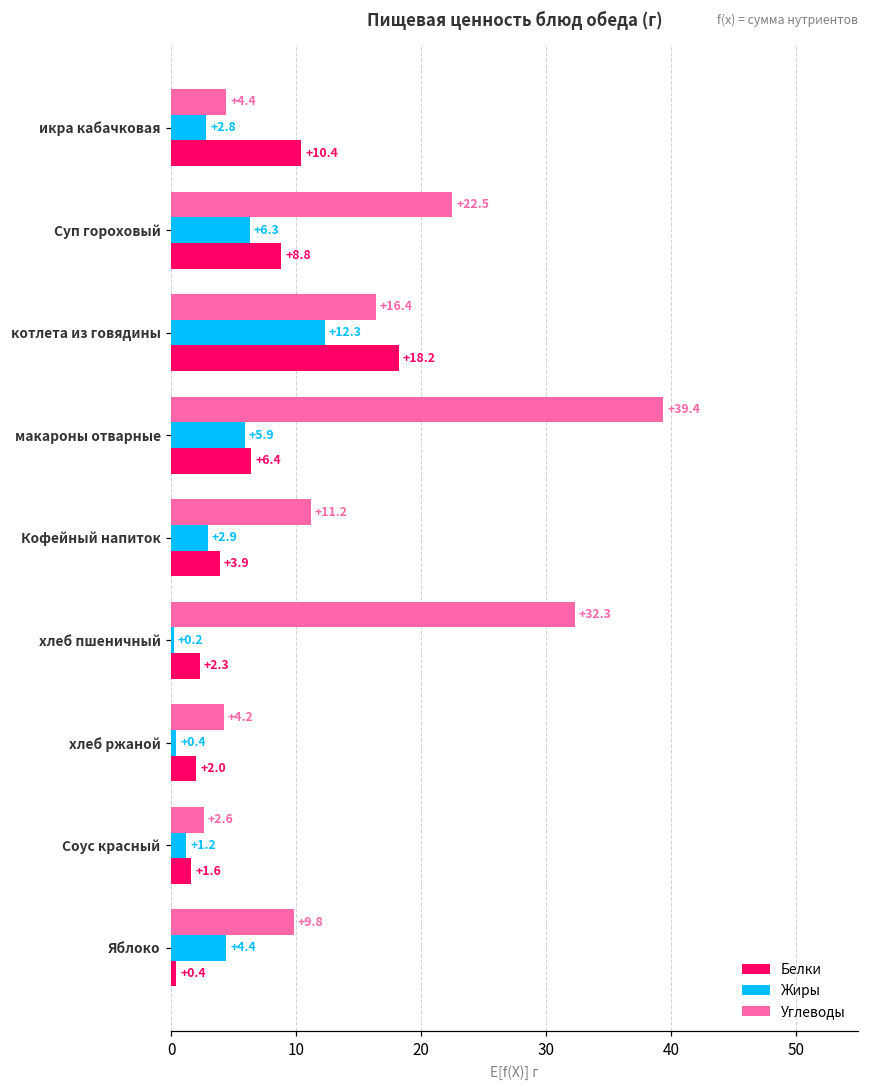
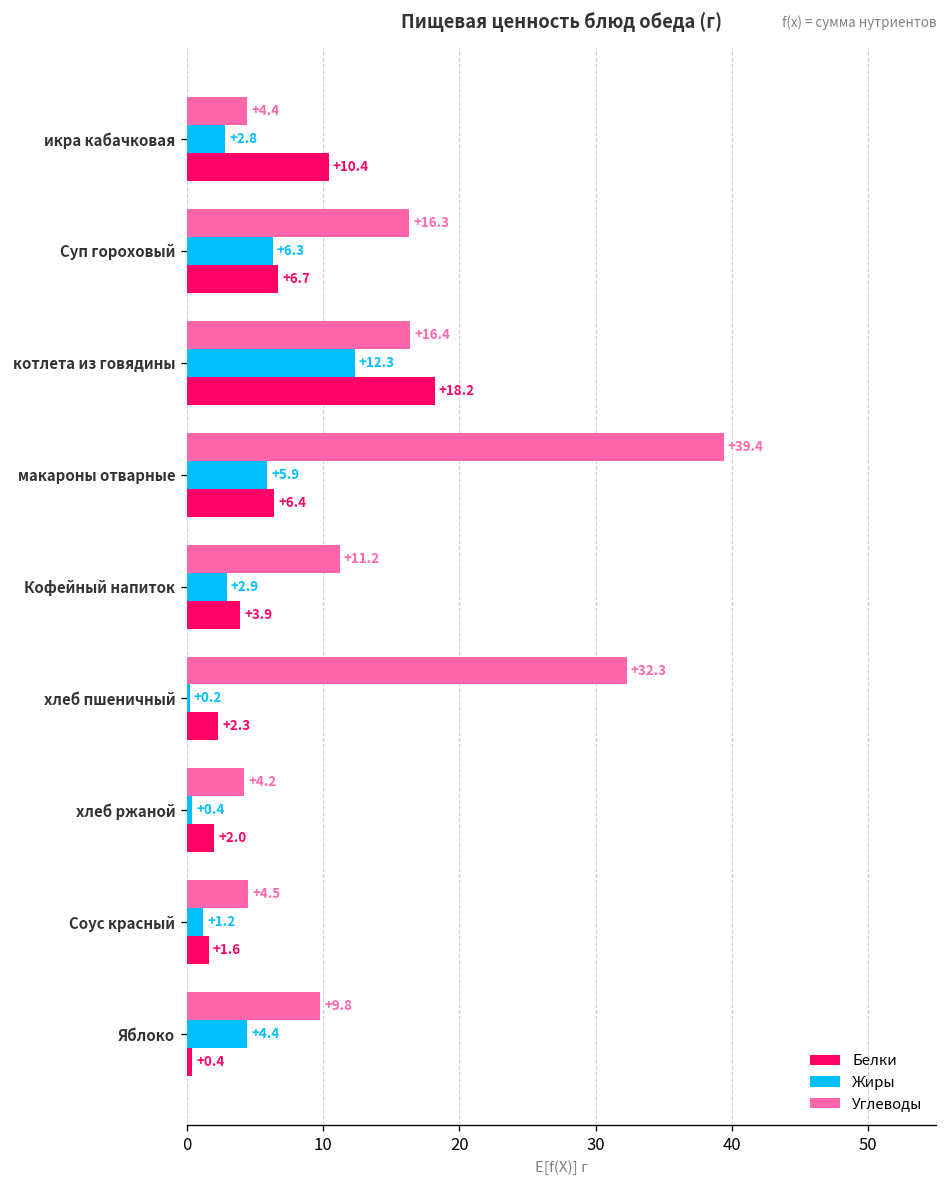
Углеводы, Суп гороховый: +22.5 -> +16.3
Белки, Суп гороховый: +8.8 -> +6.7
Углеводы, Соус красный: +2.6 -> +4.5
